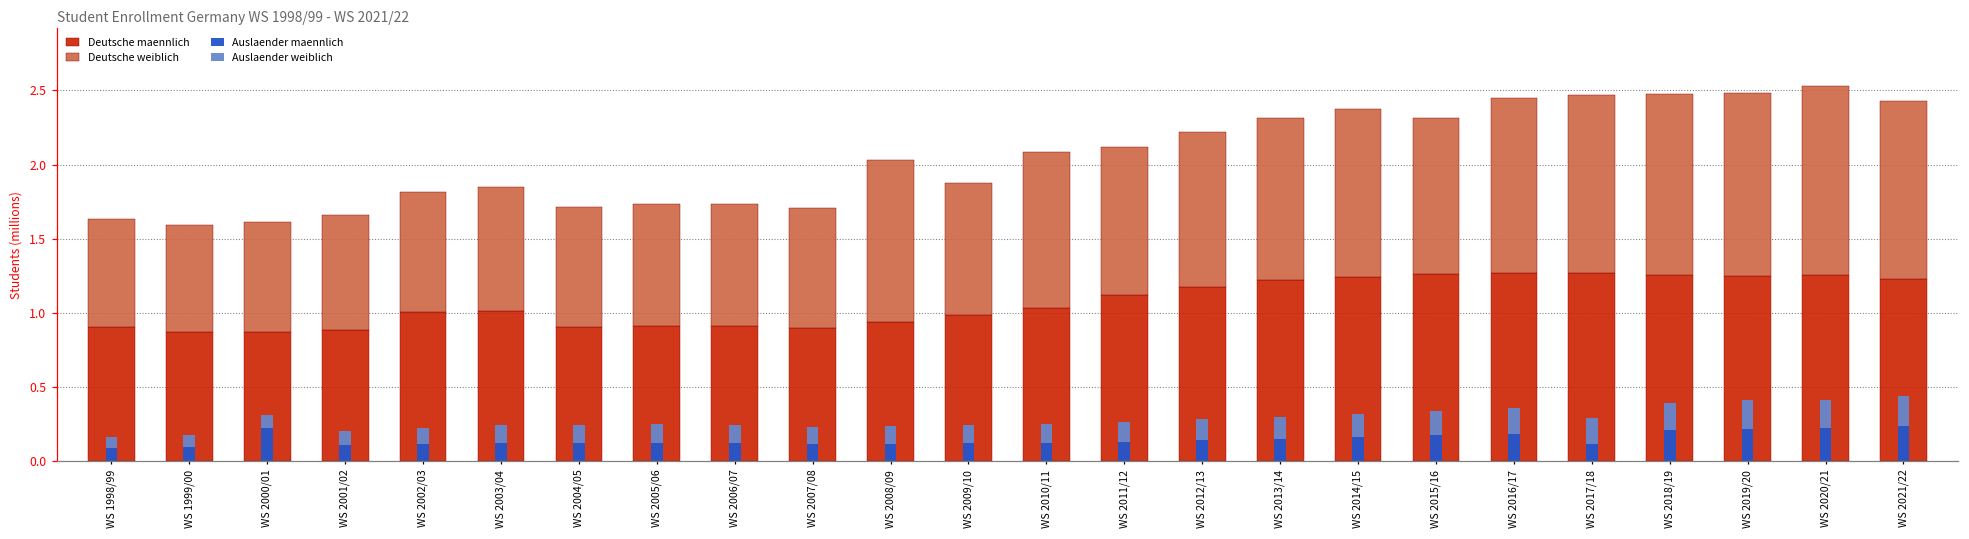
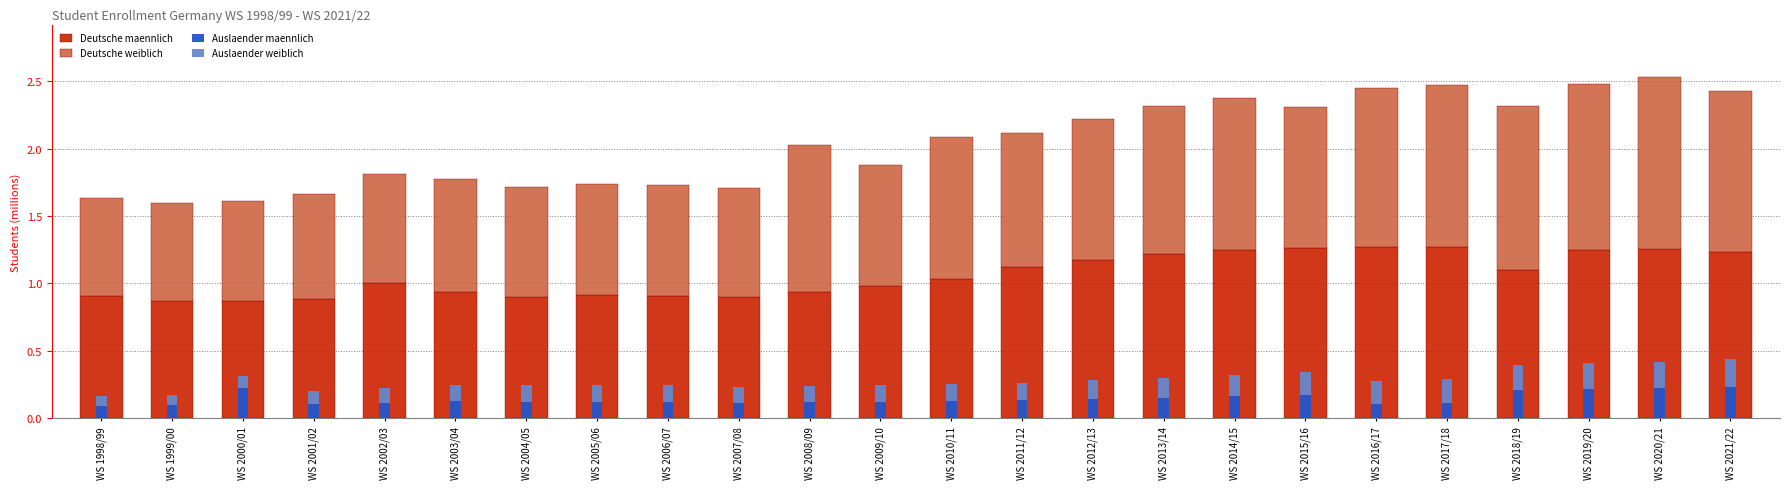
Deutsche maennlich, WS 2003/04: 1.01 -> 0.94
Auslaender maennlich, WS 2016/17: 0.18 -> 0.10
Deutsche maennlich, WS 2018/19: 1.26 -> 1.10
